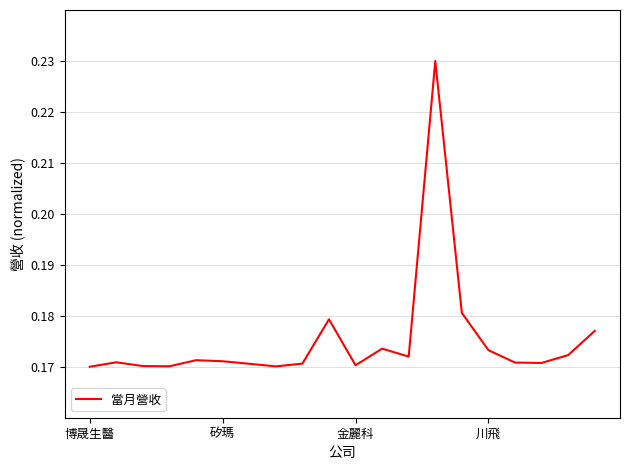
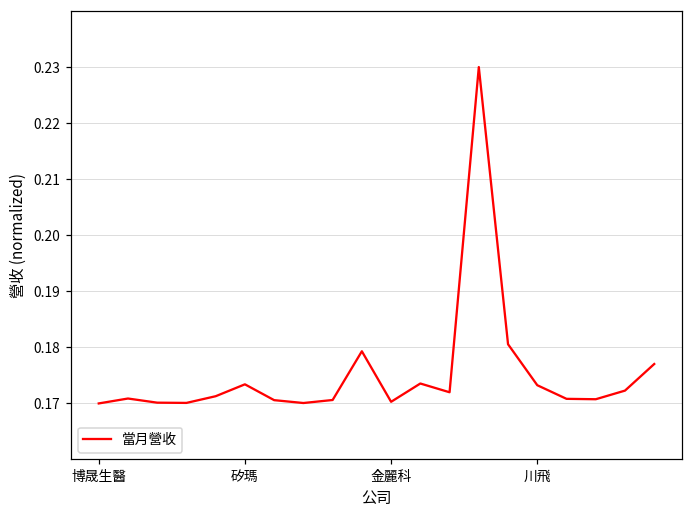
矽瑪: 0.171 -> 0.173
